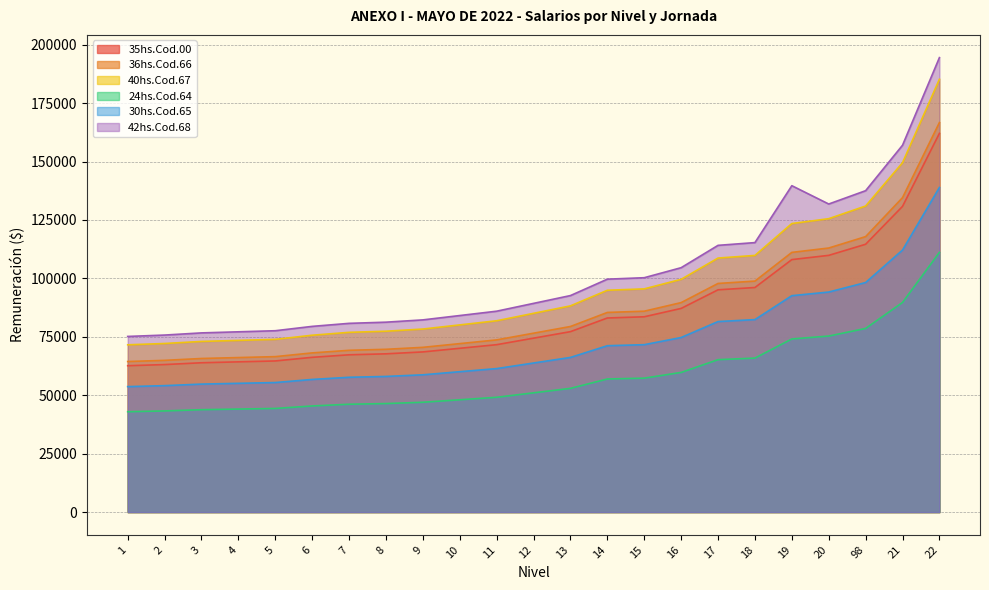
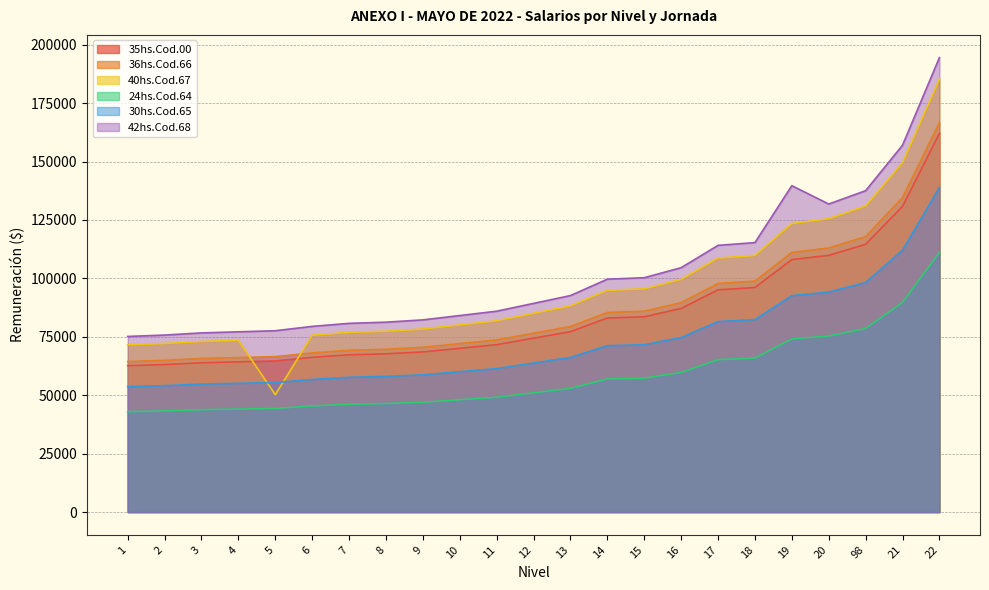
40hs.Cod.67, 5: 74000 -> 50000
